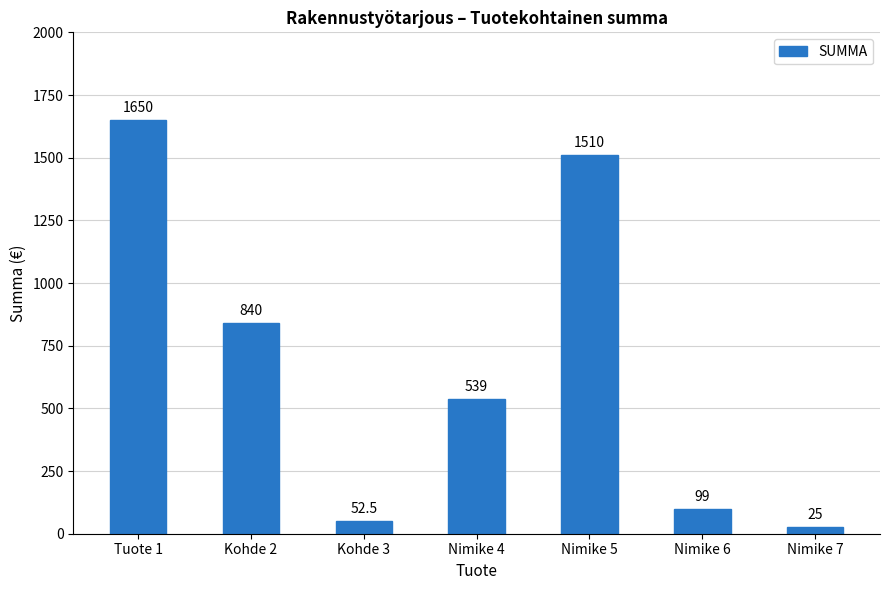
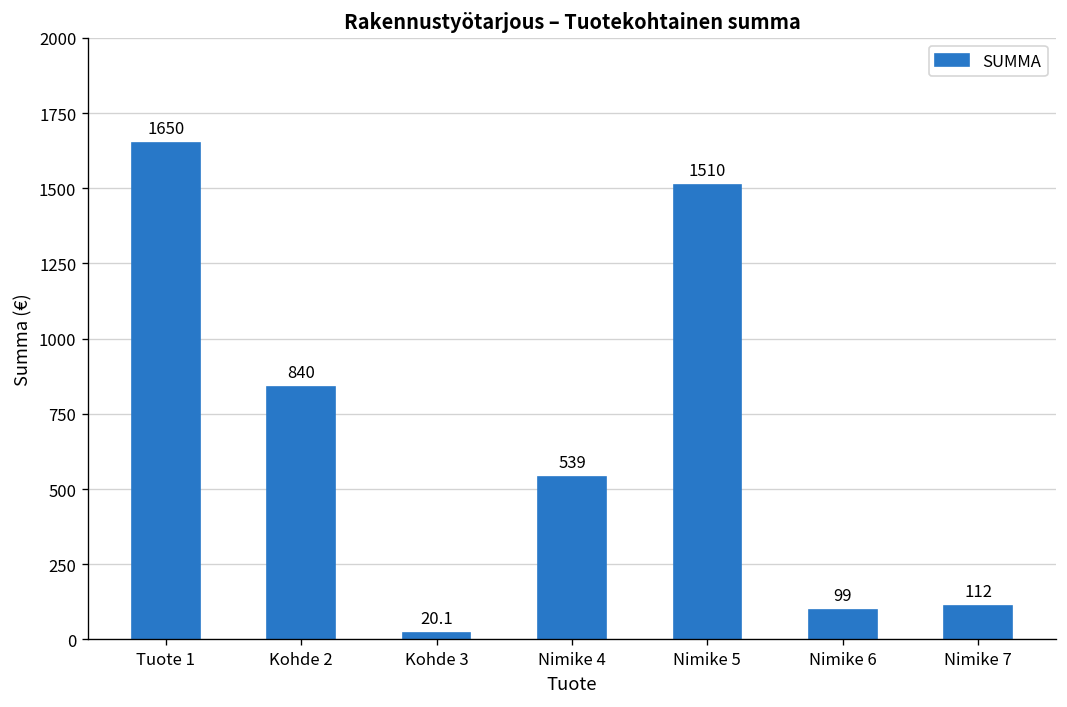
Kohde 3: 52.5 -> 20.1
Nimike 7: 25 -> 112
